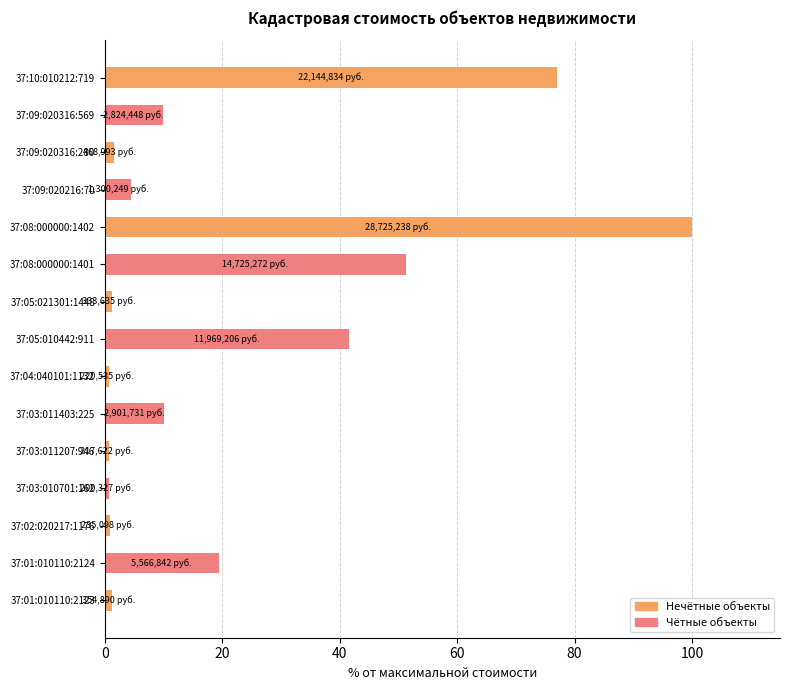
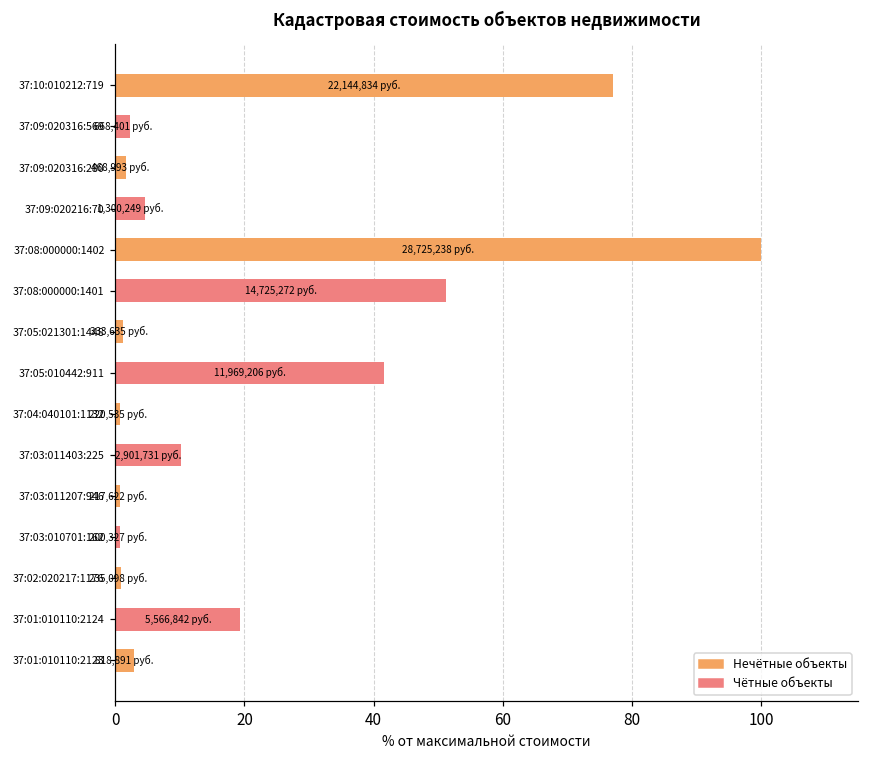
37:09:020316:569: 2,824,448 -> 668,401
37:01:010110:2123: 354,890 -> 818,891
